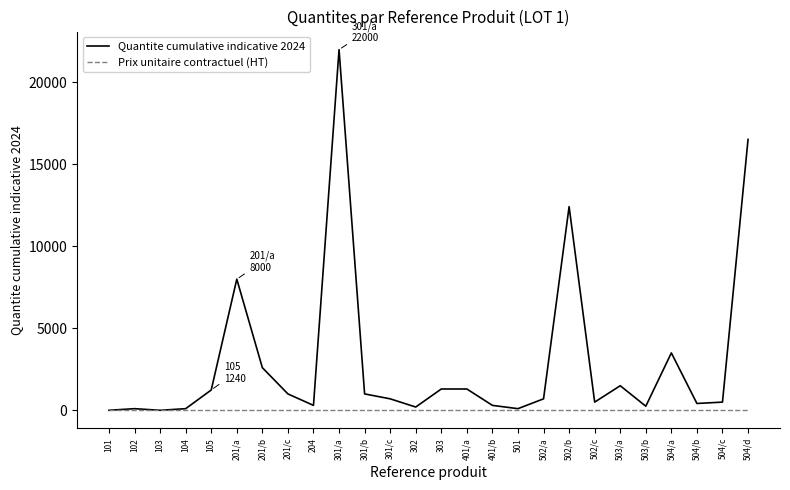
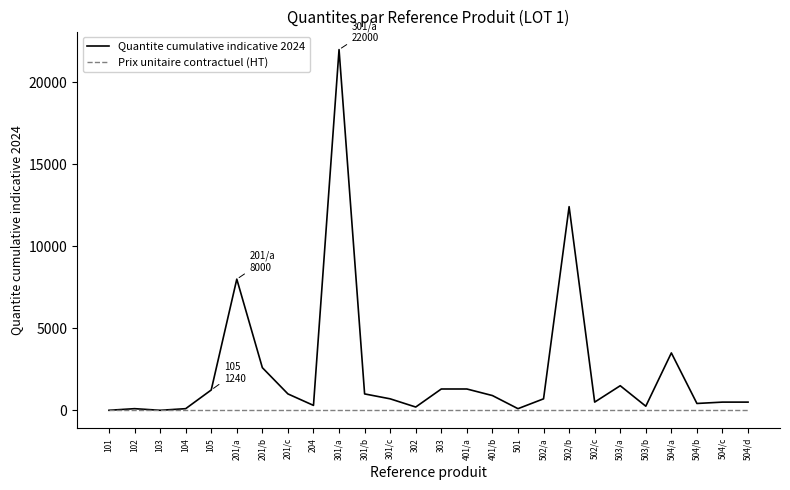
Quantite cumulative indicative 2024, 401/b: 300 -> 900
Quantite cumulative indicative 2024, 504/d: 16500 -> 500
